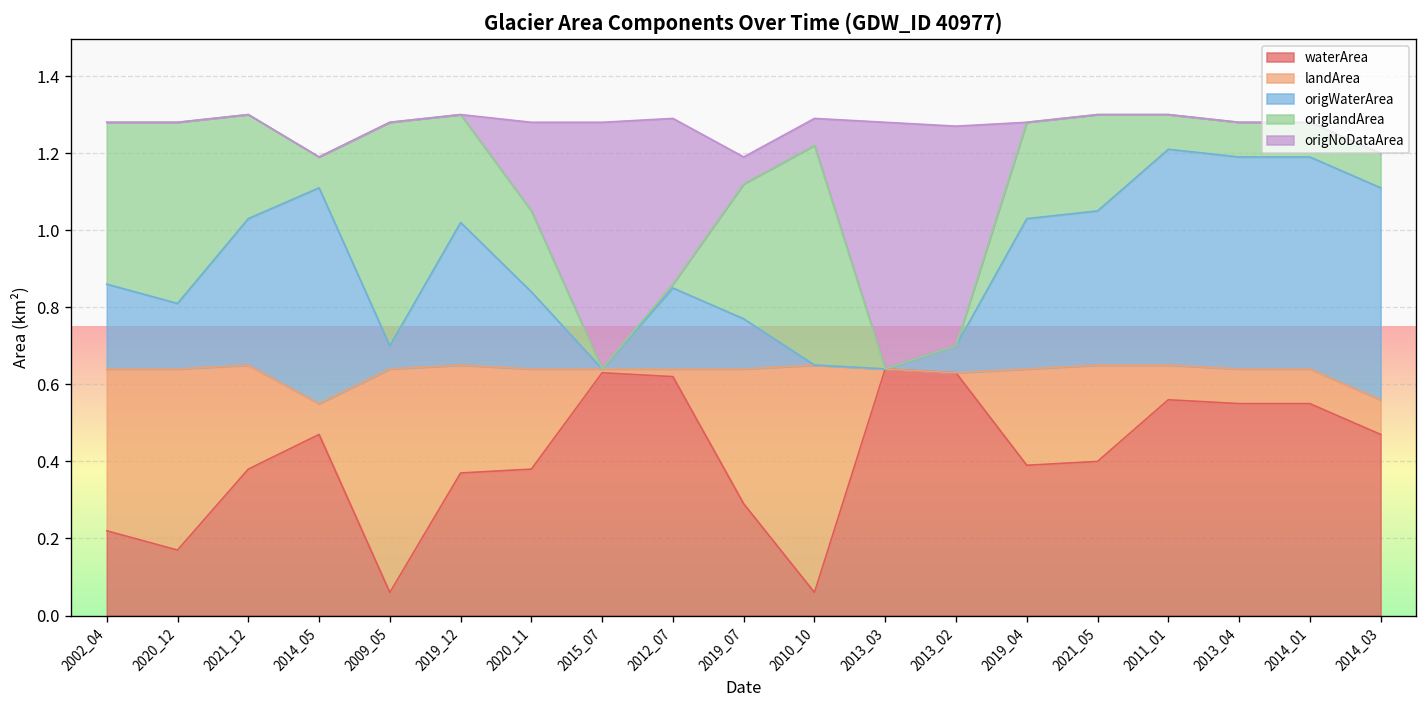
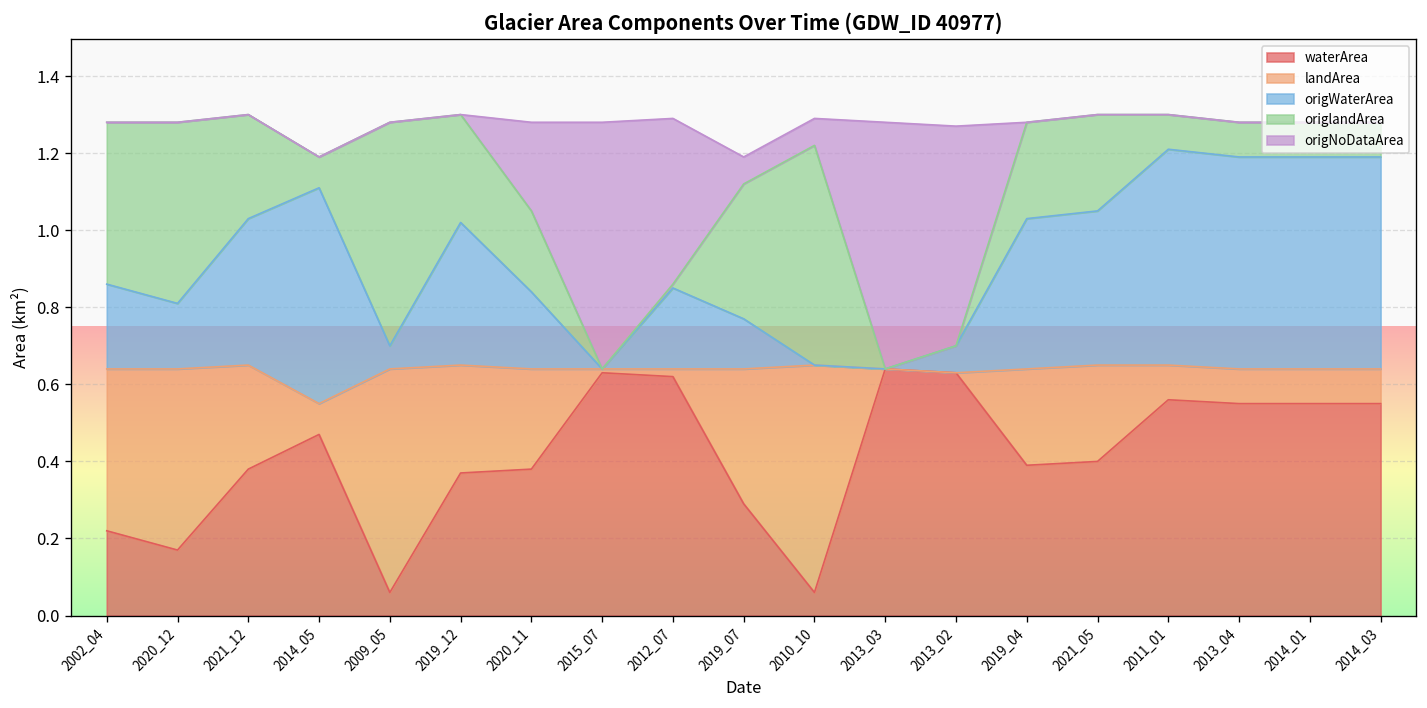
waterArea, 2014_03: 0.47 -> 0.55
